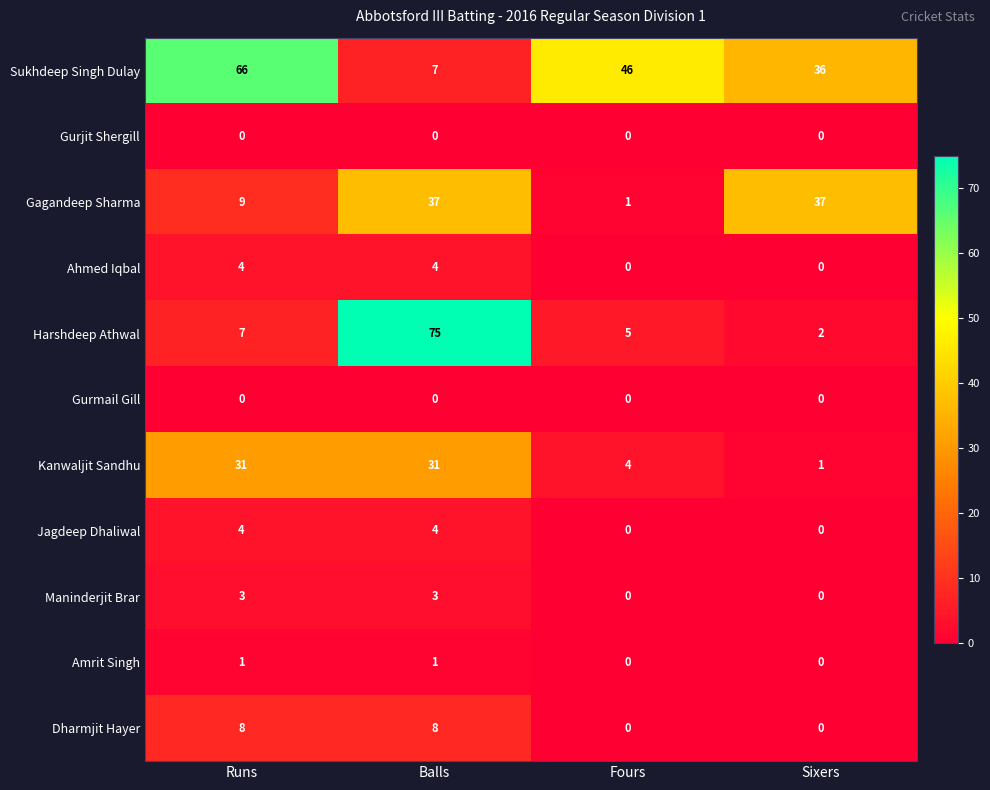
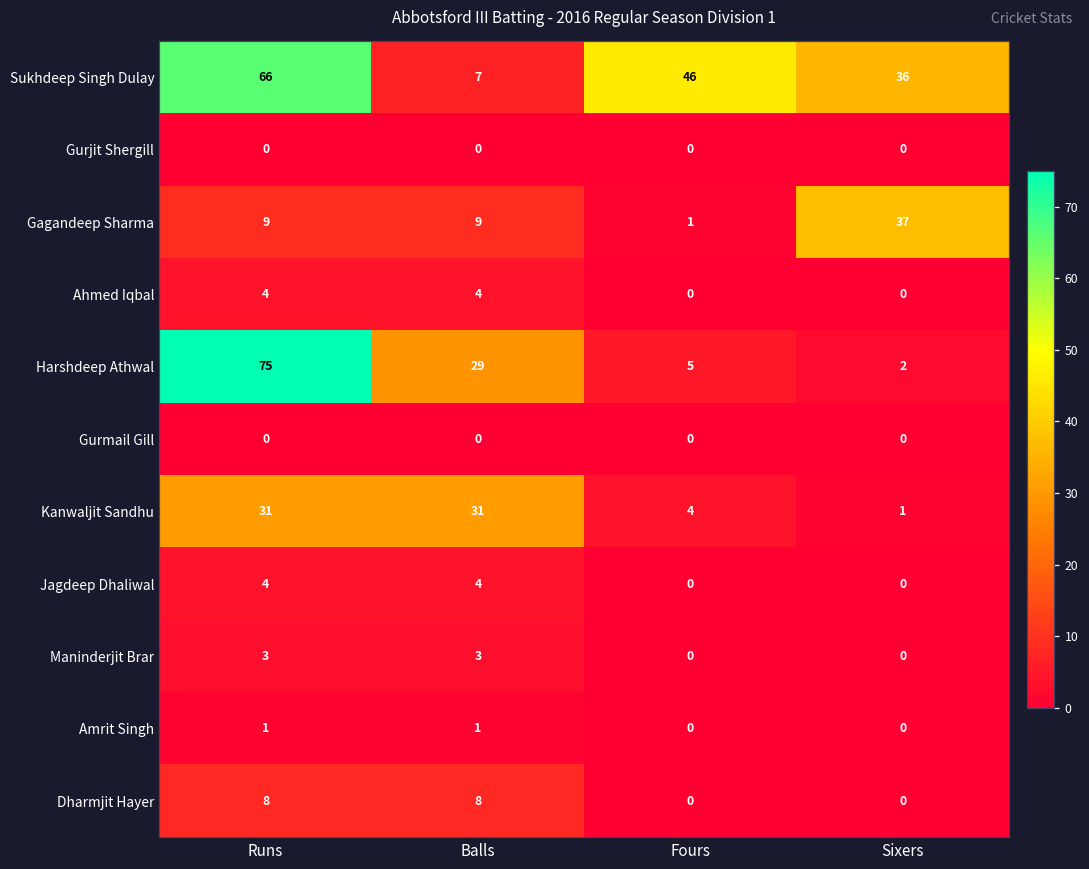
Gagandeep Sharma, Balls: 37 -> 9
Harshdeep Athwal, Runs: 7 -> 75
Harshdeep Athwal, Balls: 75 -> 29
